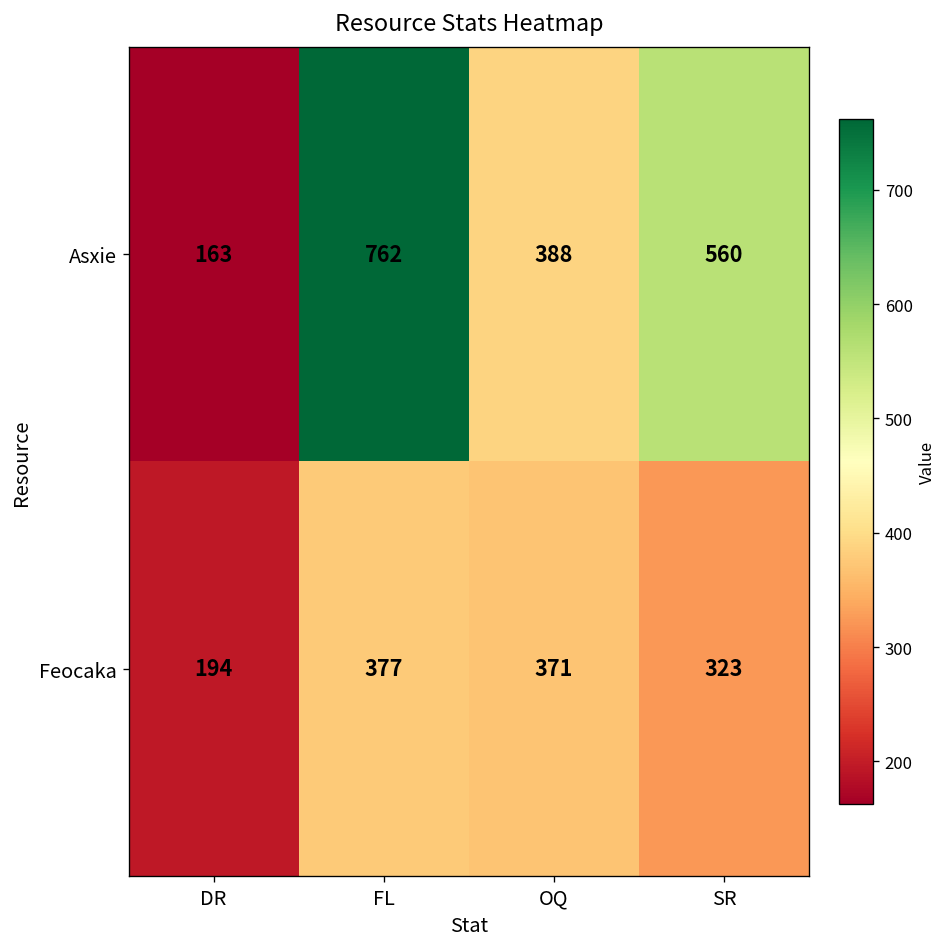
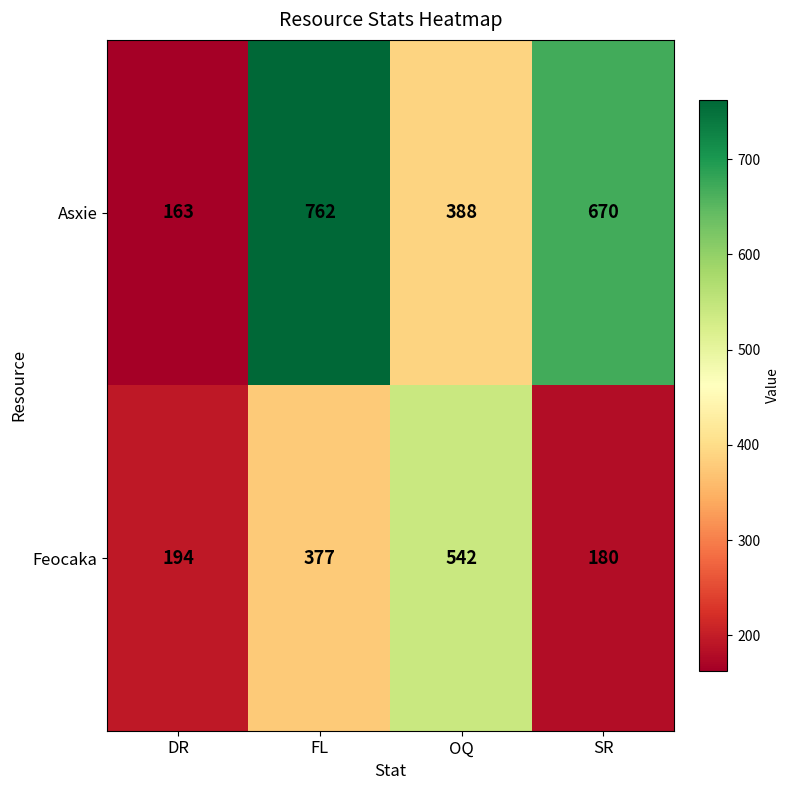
Asxie, SR: 560 -> 670
Feocaka, OQ: 371 -> 542
Feocaka, SR: 323 -> 180
